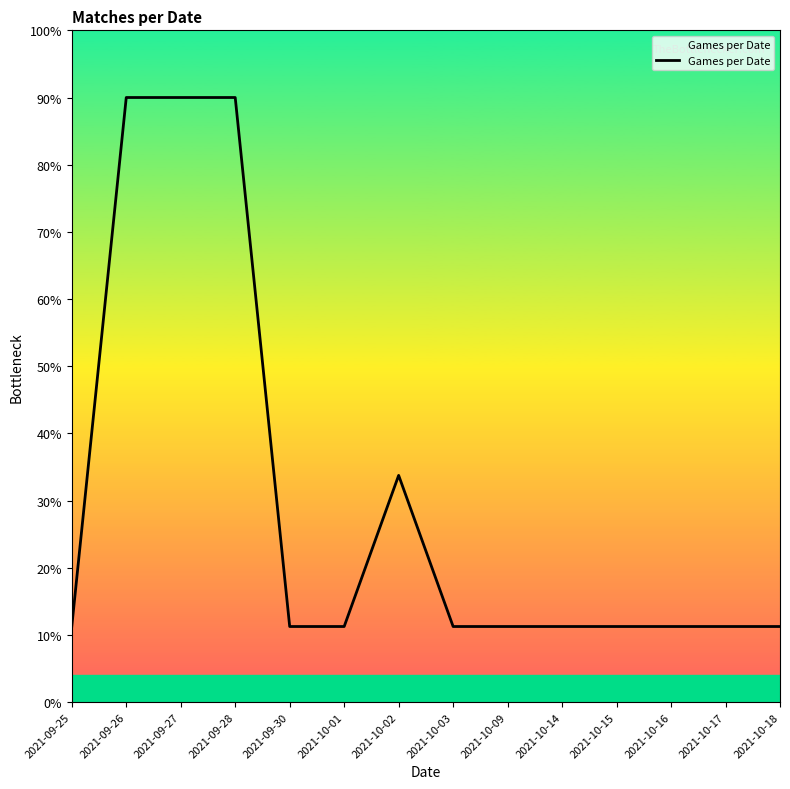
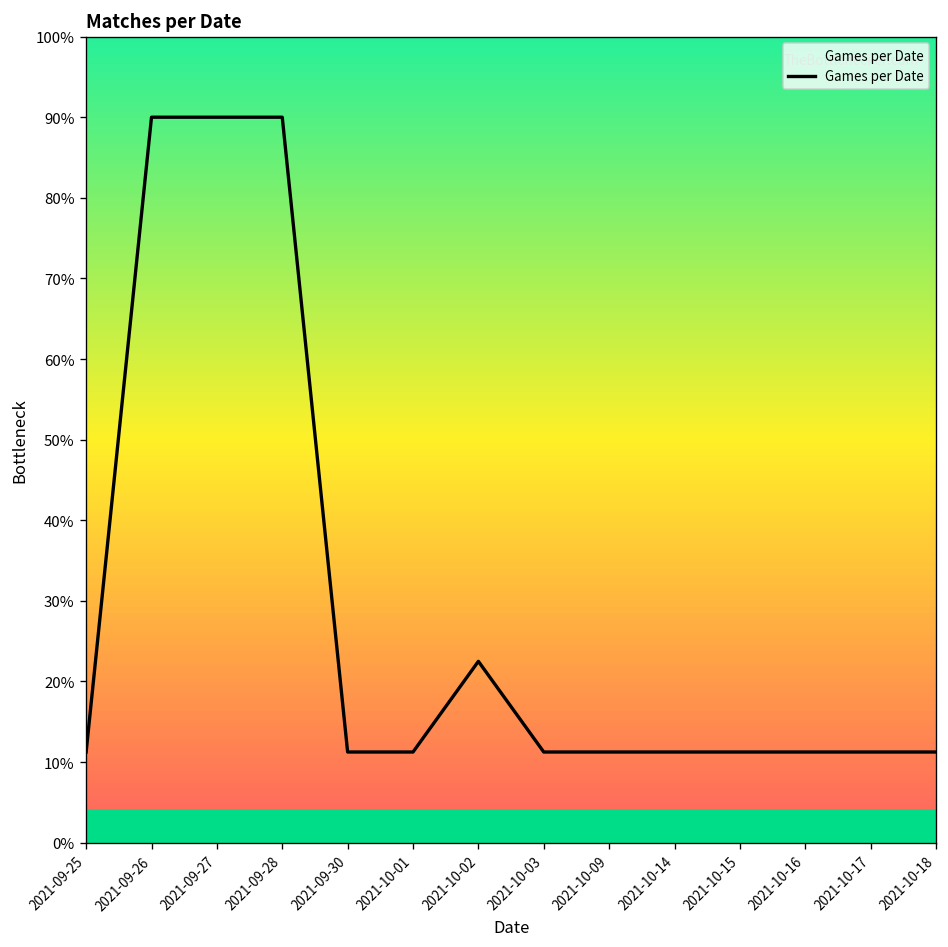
2021-10-02: 34% -> 23%
